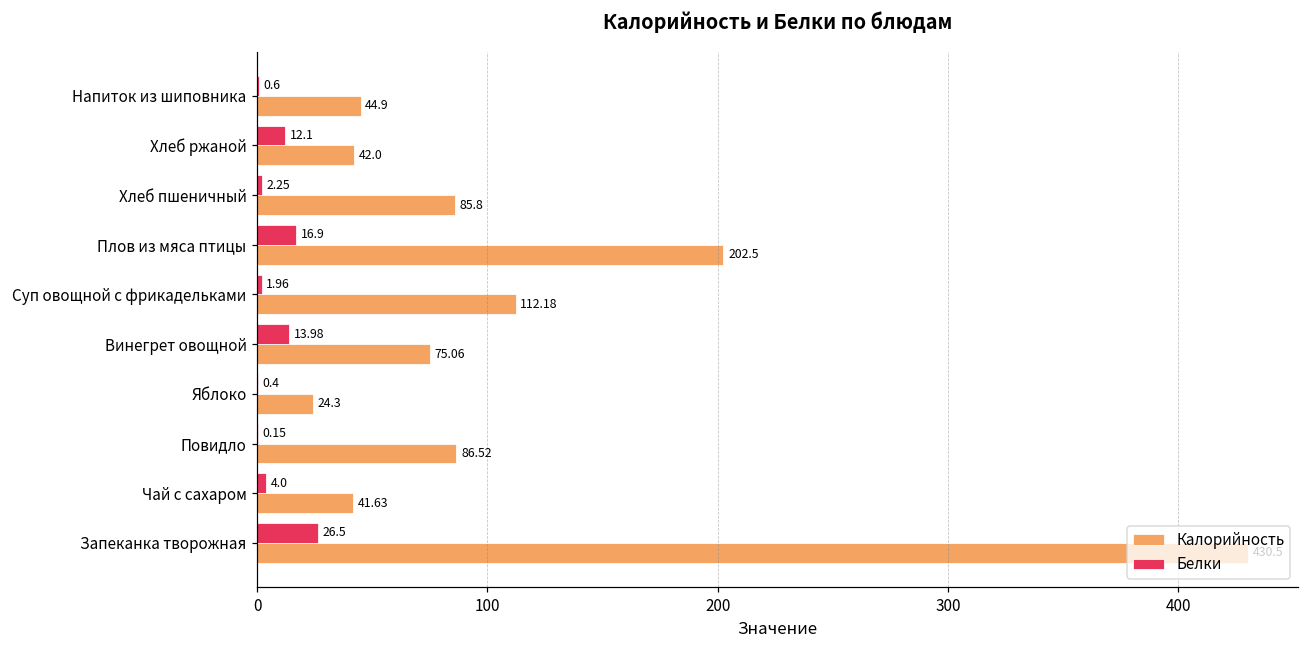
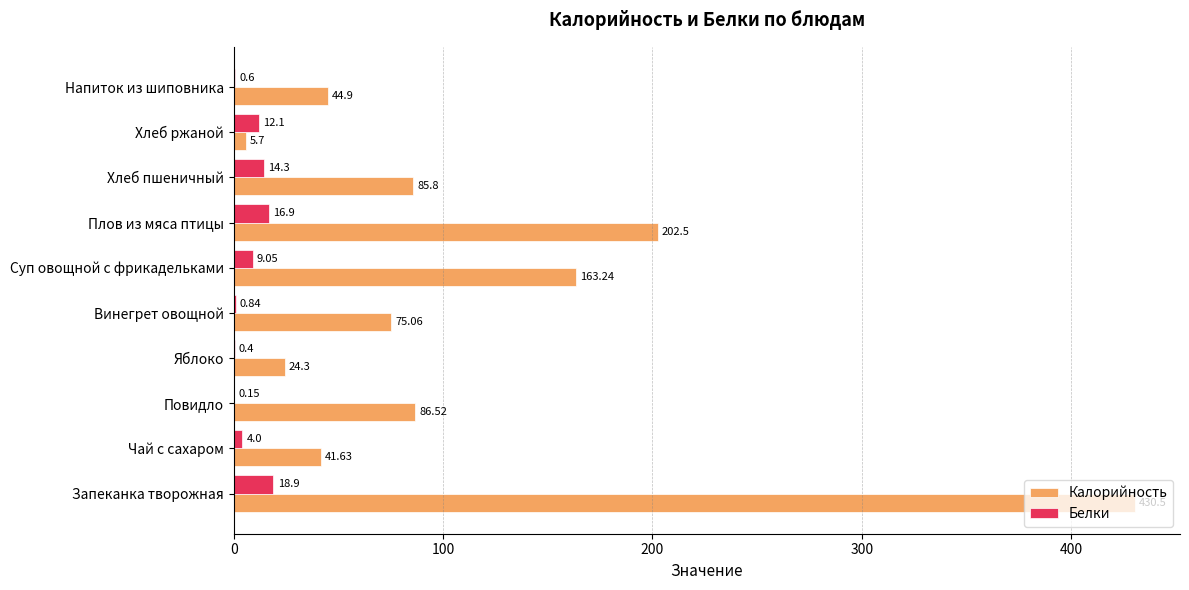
Калорийность, Хлеб ржаной: 42.0 -> 5.7
Белки, Хлеб пшеничный: 2.25 -> 14.3
Белки, Суп овощной с фрикадельками: 1.96 -> 9.05
Калорийность, Суп овощной с фрикадельками: 112.18 -> 163.24
Белки, Винегрет овощной: 13.98 -> 0.84
Белки, Запеканка творожная: 26.5 -> 18.9
